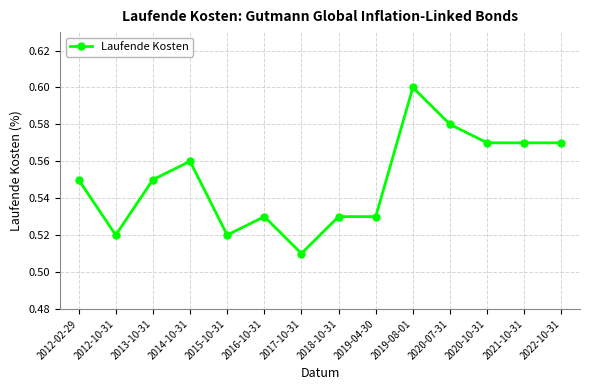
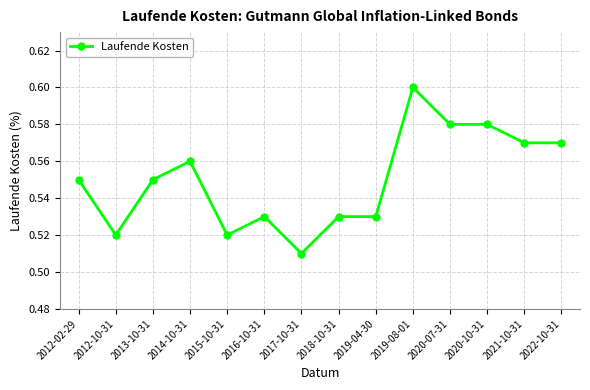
2020-10-31: 0.57 -> 0.58
